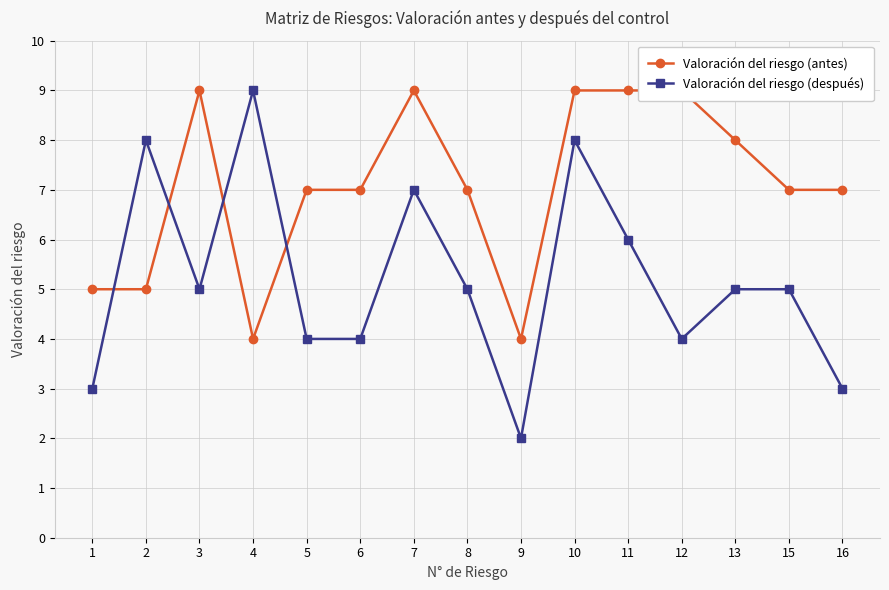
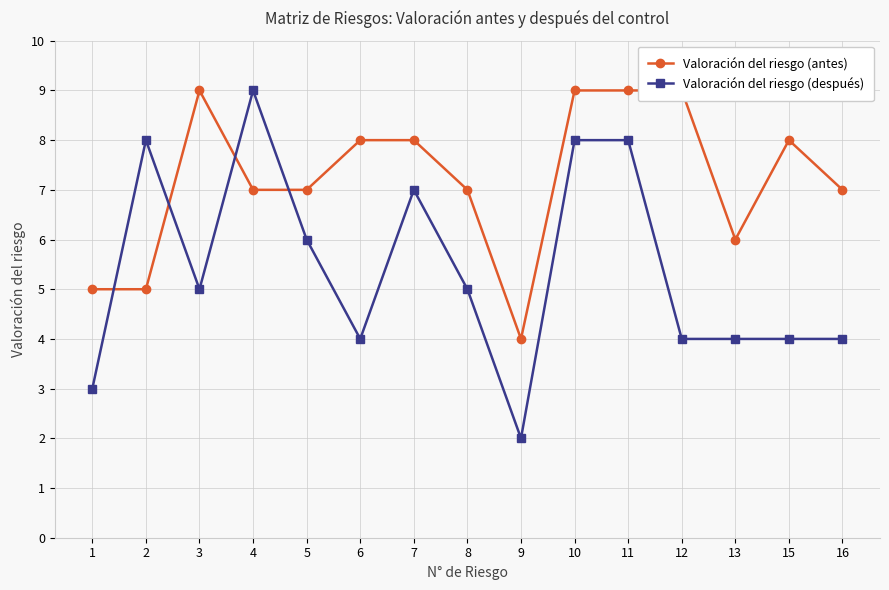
Valoración del riesgo (antes), 4: 4 -> 7
Valoración del riesgo (después), 5: 4 -> 6
Valoración del riesgo (antes), 6: 7 -> 8
Valoración del riesgo (antes), 7: 9 -> 8
Valoración del riesgo (después), 11: 6 -> 8
Valoración del riesgo (antes), 13: 8 -> 6
Valoración del riesgo (después), 13: 5 -> 4
Valoración del riesgo (antes), 15: 7 -> 8
Valoración del riesgo (después), 15: 5 -> 4
Valoración del riesgo (después), 16: 3 -> 4
